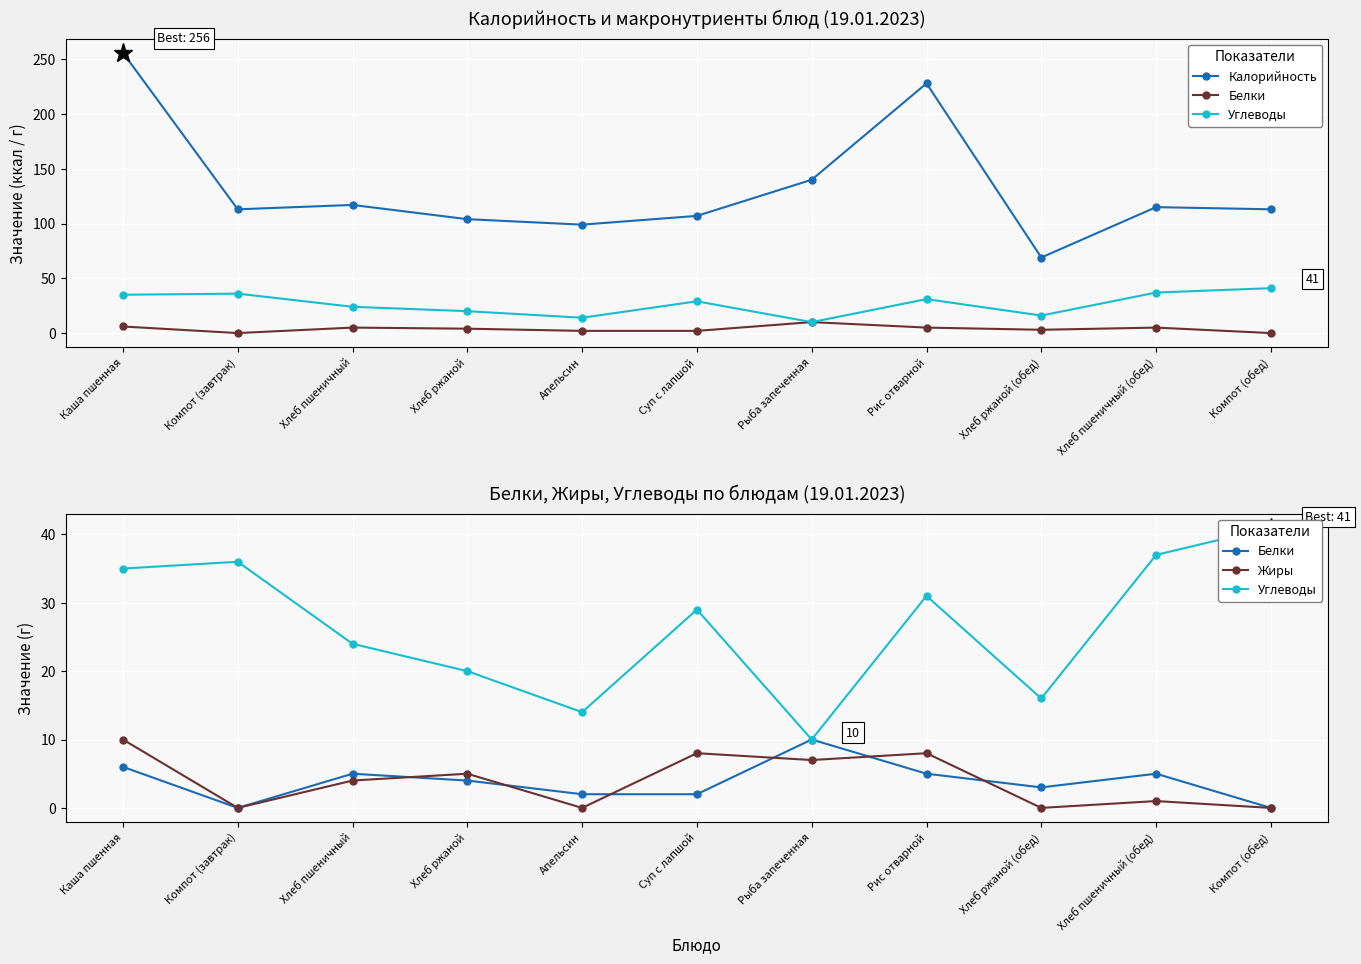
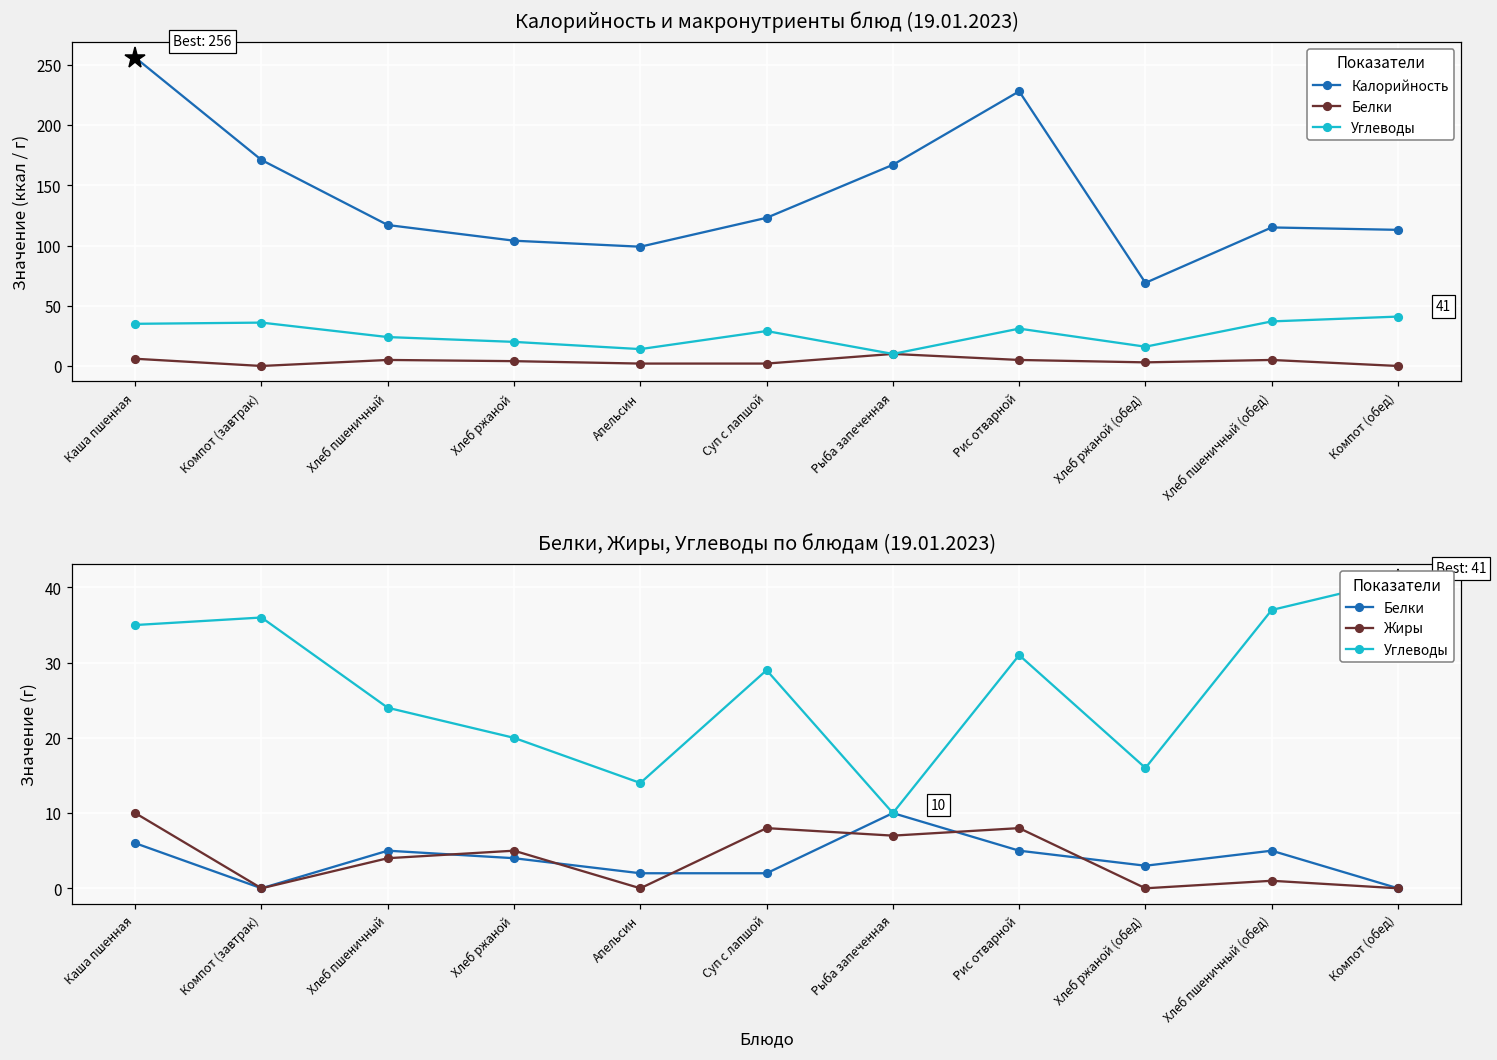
Калорийность и макронутриенты блюд (19.01.2023), Калорийность, Компот (завтрак): 113 -> 171
Калорийность и макронутриенты блюд (19.01.2023), Калорийность, Суп с лапшой: 107 -> 123
Калорийность и макронутриенты блюд (19.01.2023), Калорийность, Рыба запеченная: 140 -> 167
